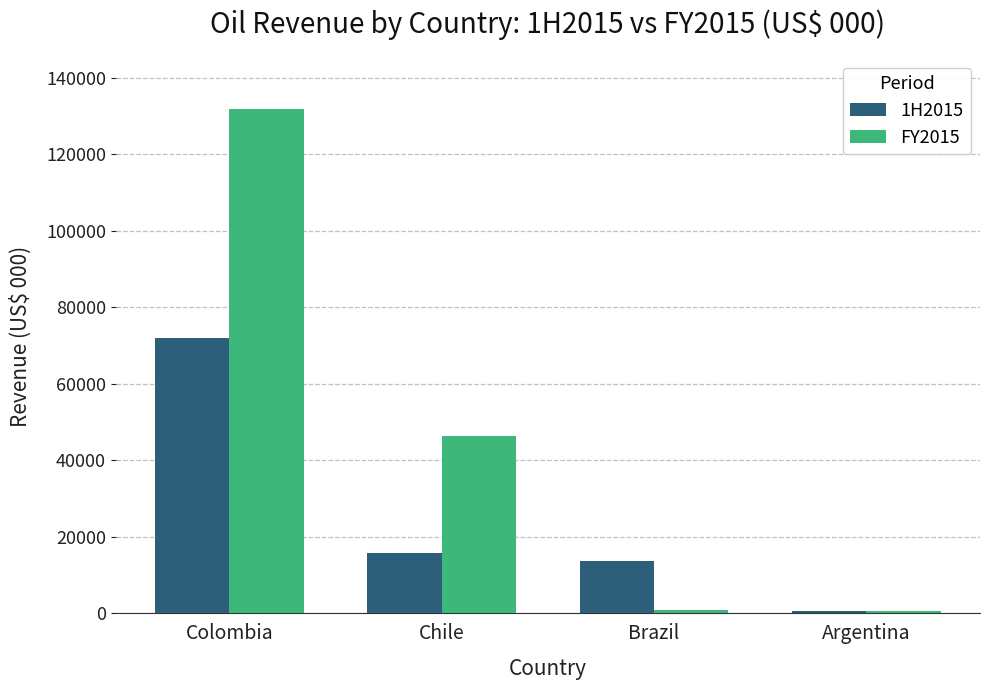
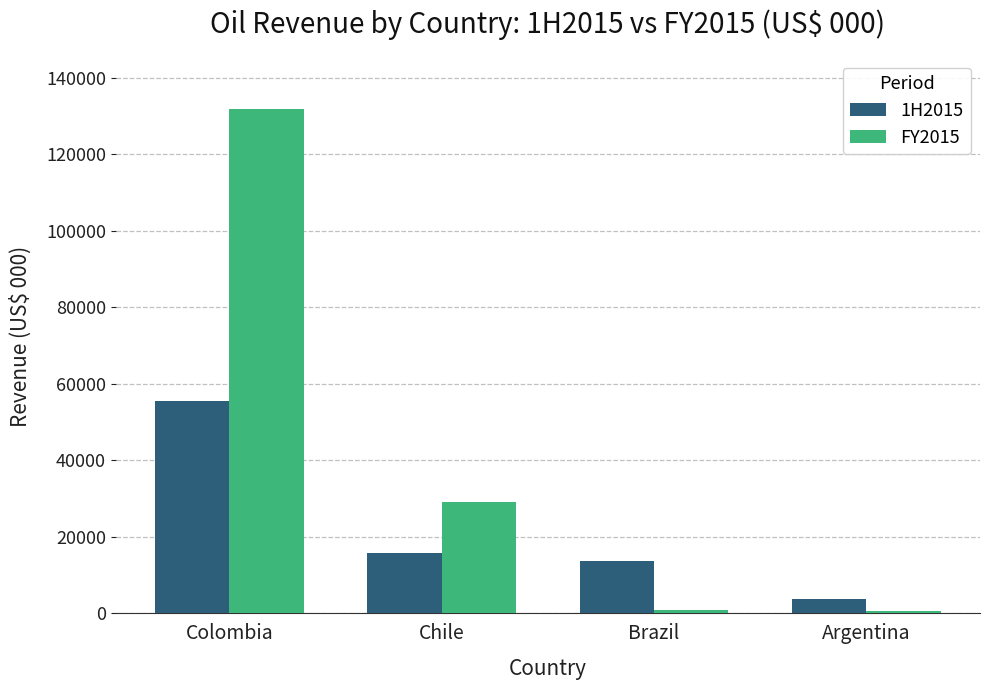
1H2015, Colombia: 72000 -> 56000
FY2015, Chile: 46000 -> 29000
1H2015, Argentina: 1000 -> 4000
